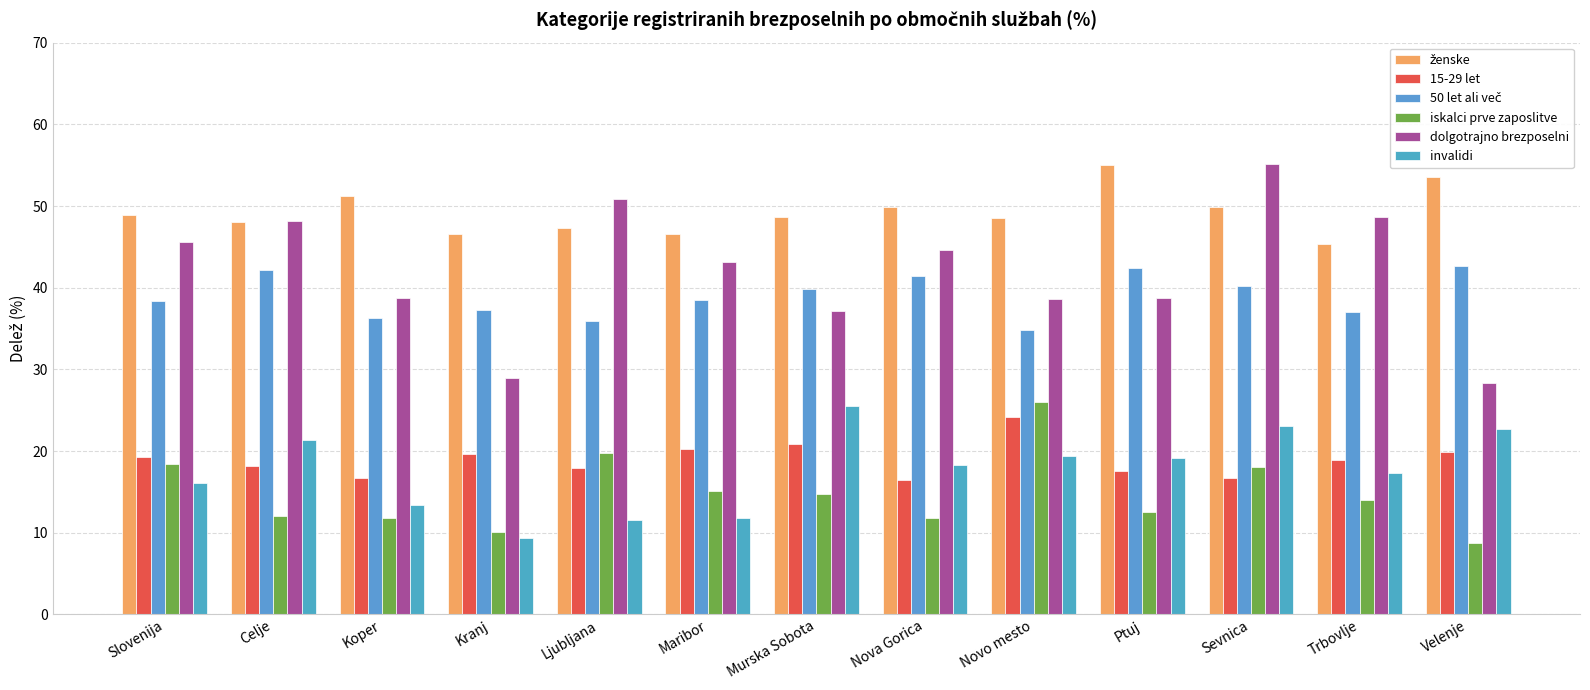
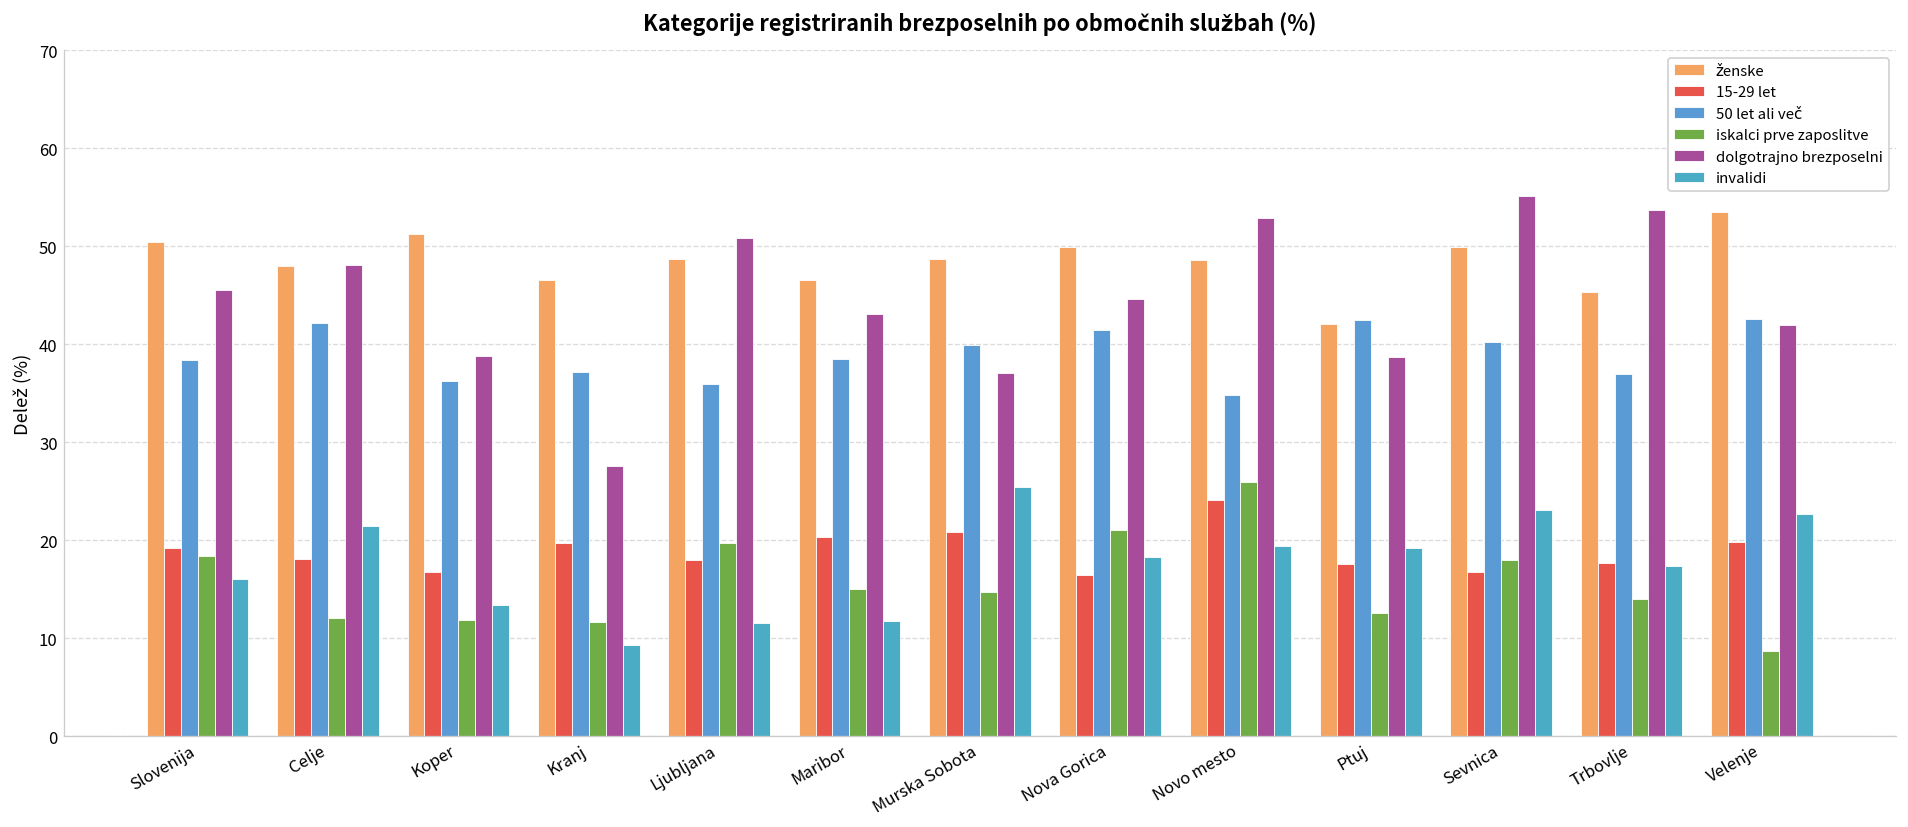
ženske, Slovenija: 49 -> 50
iskalci prve zaposlitve, Kranj: 10 -> 12
dolgotrajno brezposelni, Kranj: 29 -> 28
ženske, Ljubljana: 47 -> 49
iskalci prve zaposlitve, Nova Gorica: 12 -> 21
dolgotrajno brezposelni, Novo mesto: 39 -> 53
ženske, Ptuj: 55 -> 42
15-29 let, Trbovlje: 19 -> 18
dolgotrajno brezposelni, Trbovlje: 49 -> 54
dolgotrajno brezposelni, Velenje: 28 -> 42
